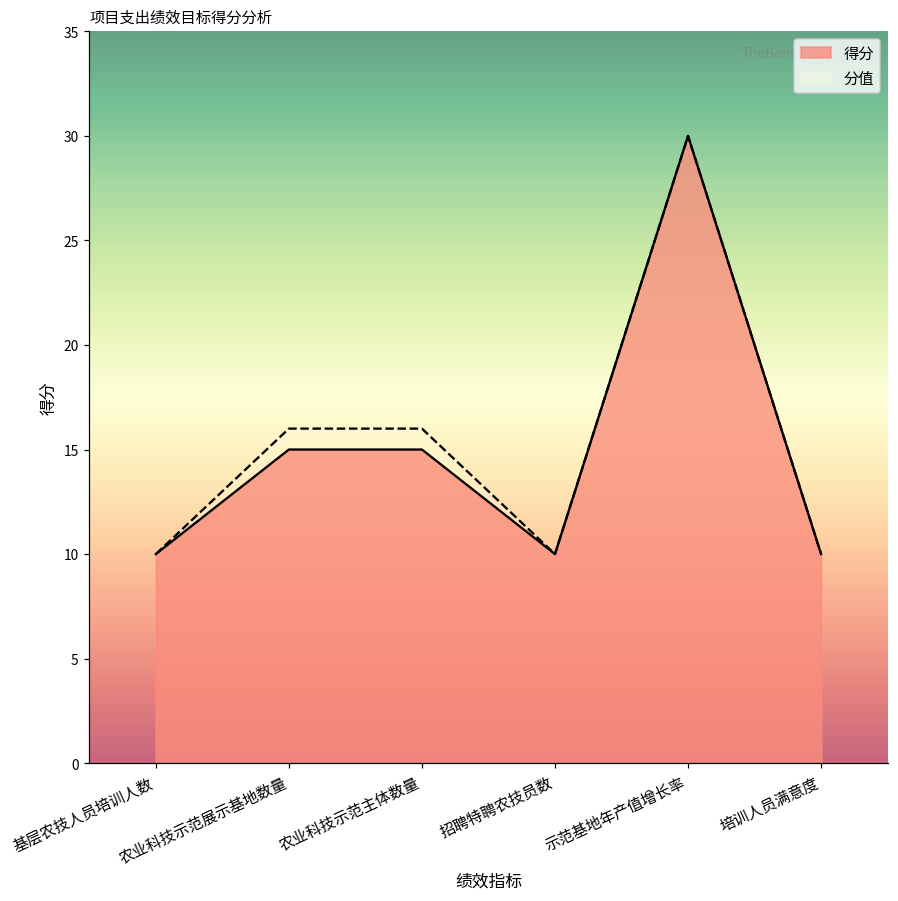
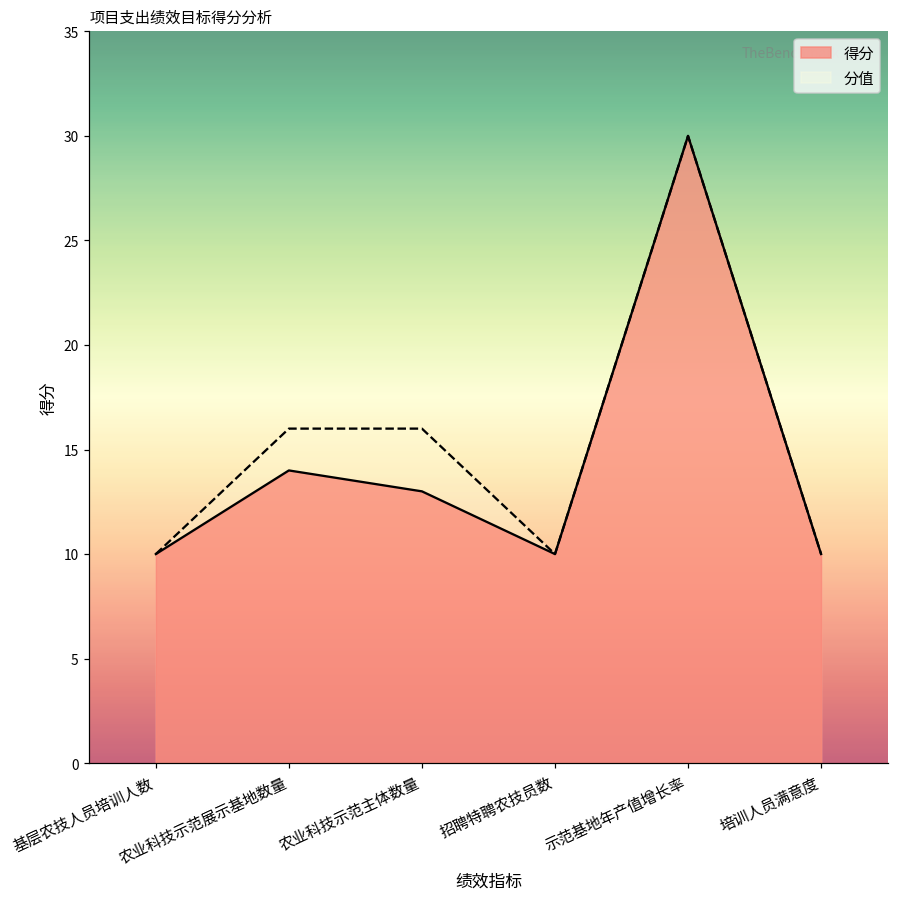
得分, 农业科技示范展示基地数量: 15 -> 14
得分, 农业科技示范主体数量: 15 -> 13
